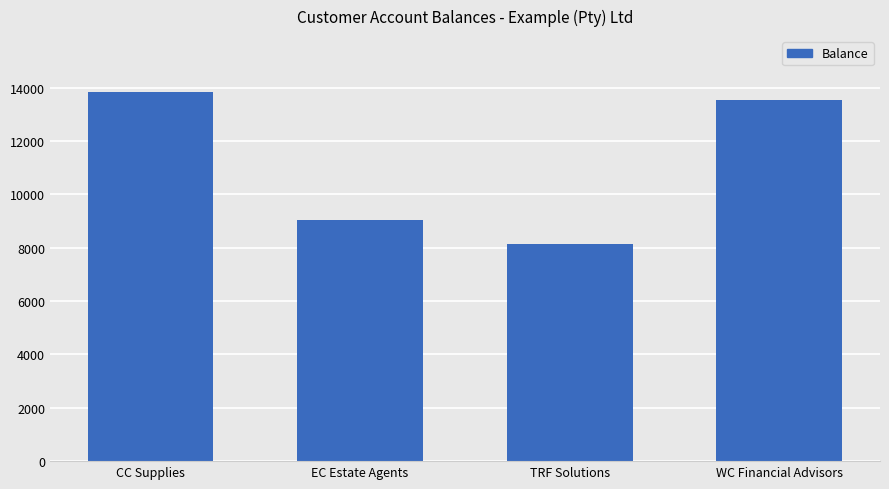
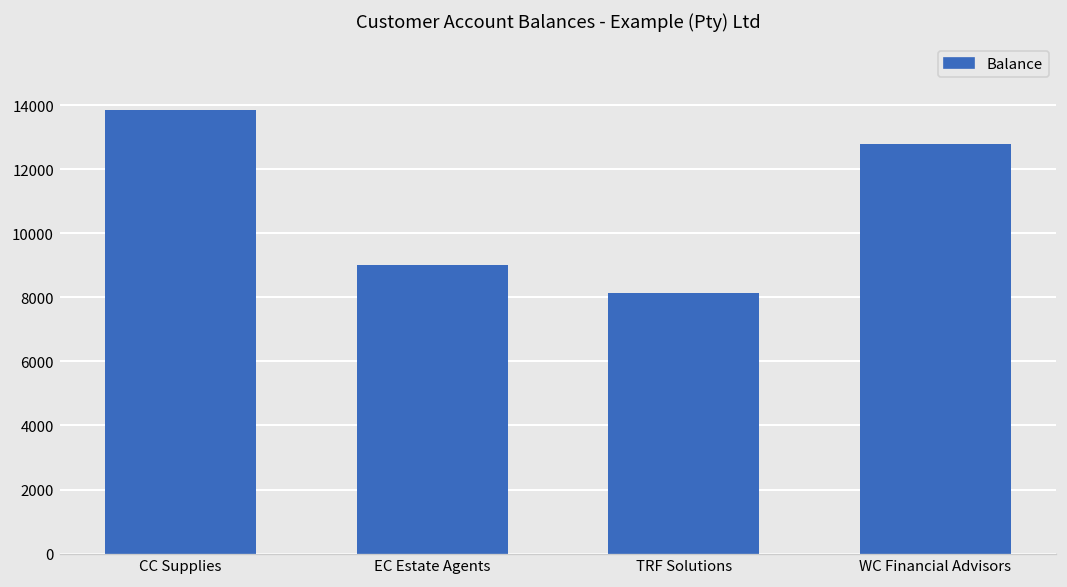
WC Financial Advisors: 13500 -> 12800
